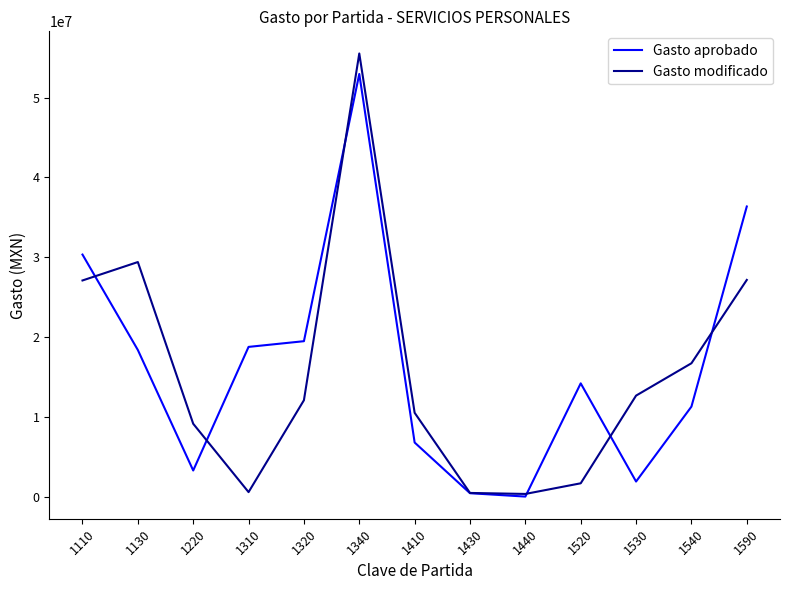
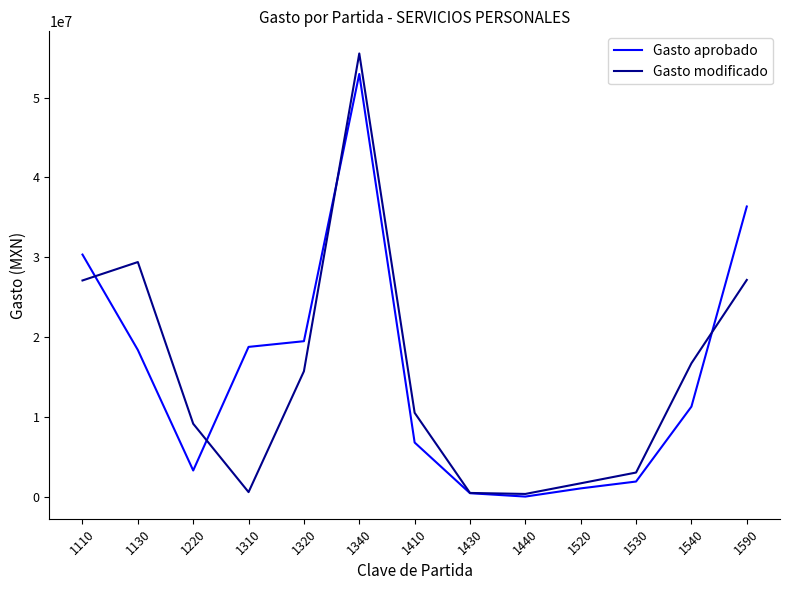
Gasto modificado, 1320: 12000000 -> 16000000
Gasto aprobado, 1520: 14000000 -> 1000000
Gasto modificado, 1530: 13000000 -> 3000000
